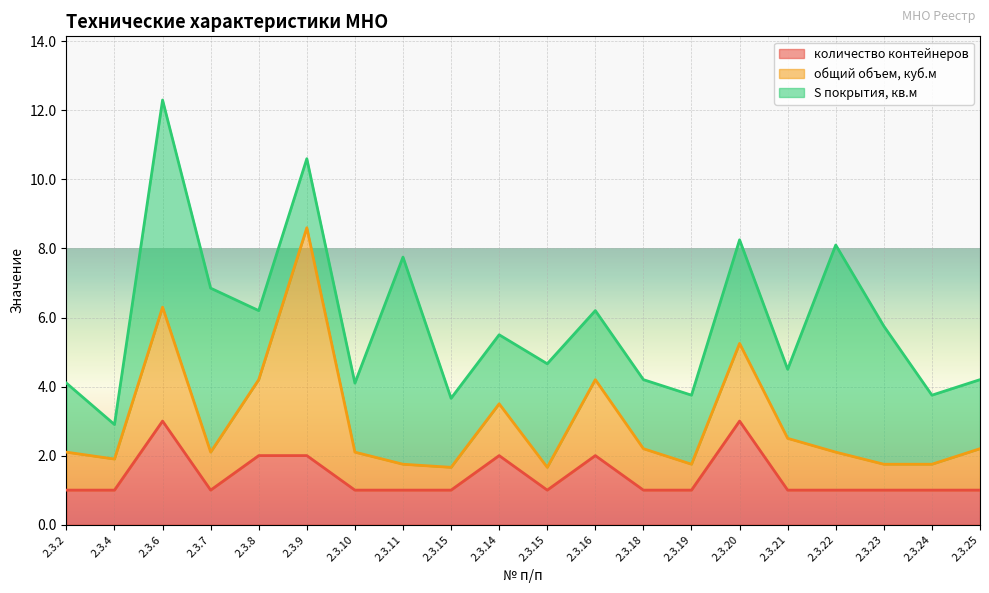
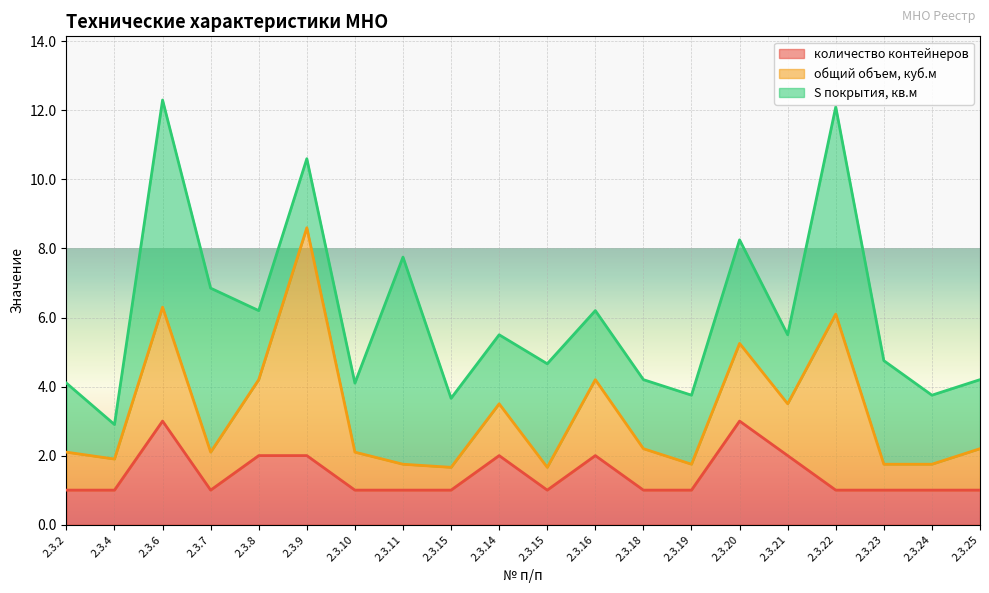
количество контейнеров, 2.3.21: 1 -> 2
общий объем, куб.м, 2.3.22: 1.1 -> 5.1
S покрытия, кв.м, 2.3.23: 4 -> 3
